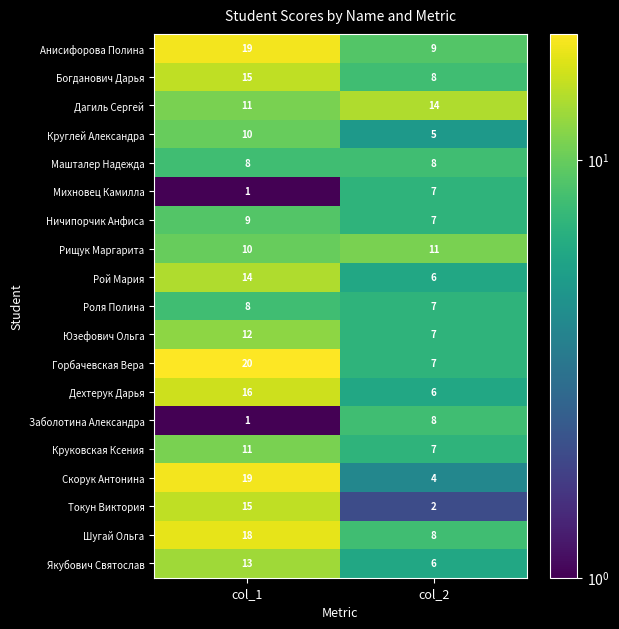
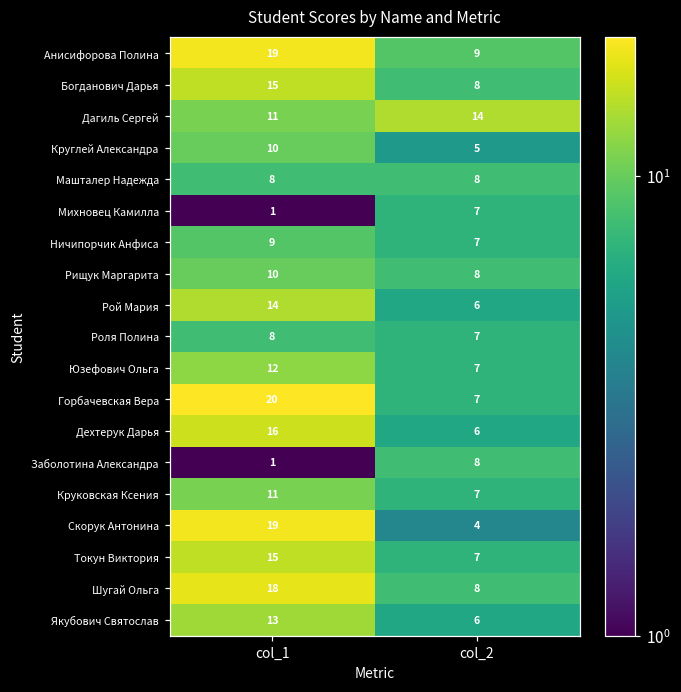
Рищук Маргарита, col_2: 11 -> 8
Токун Виктория, col_2: 2 -> 7
